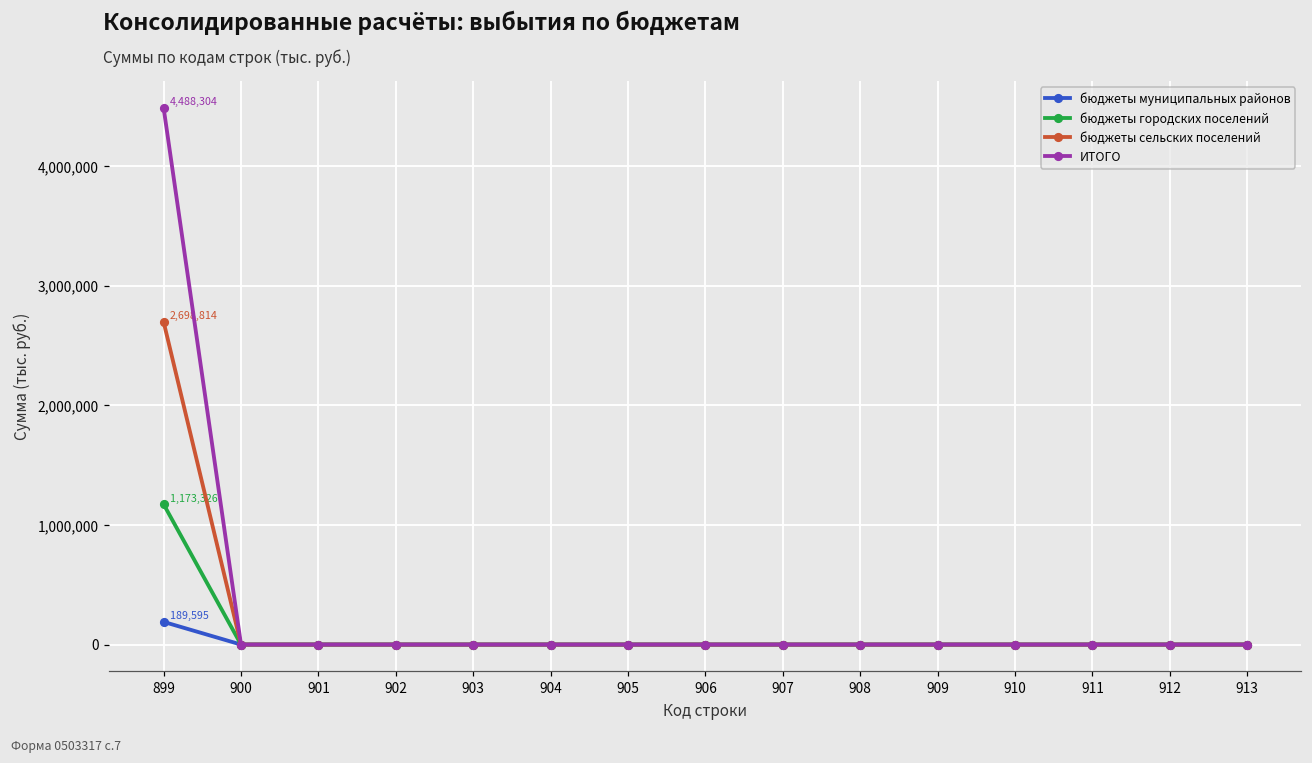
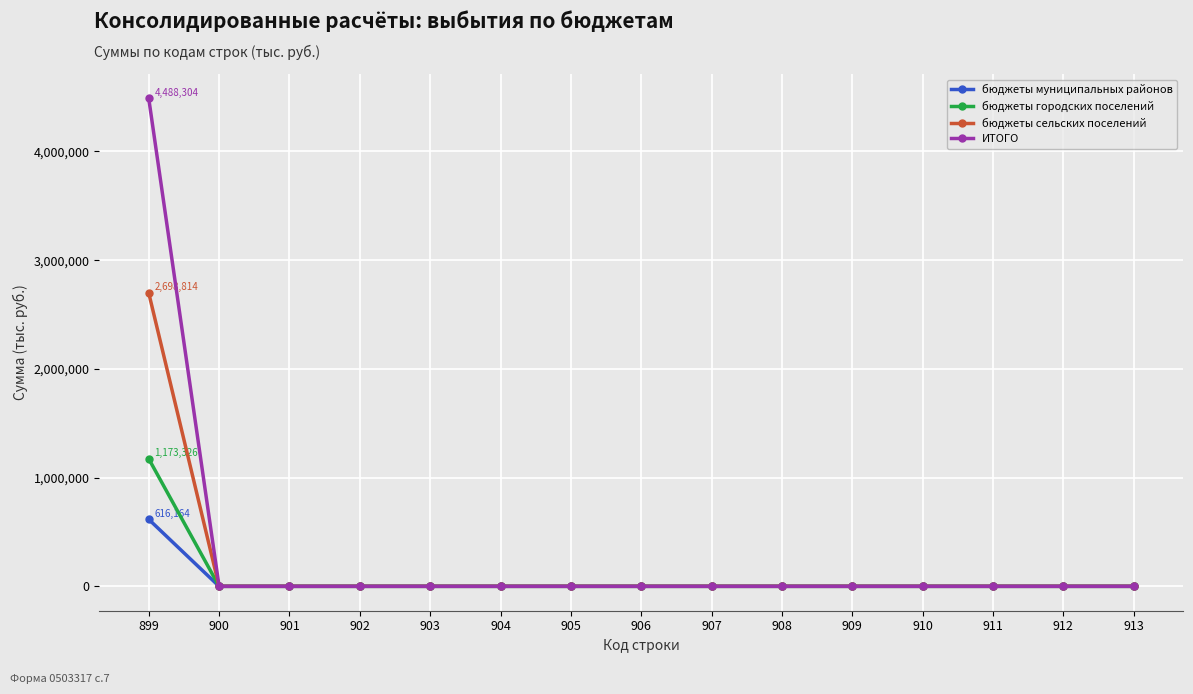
бюджеты муниципальных районов, 899: 189,595 -> 616,164
